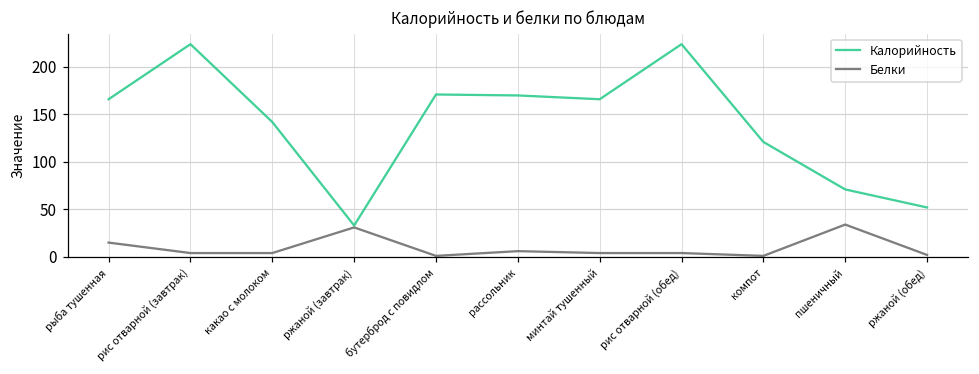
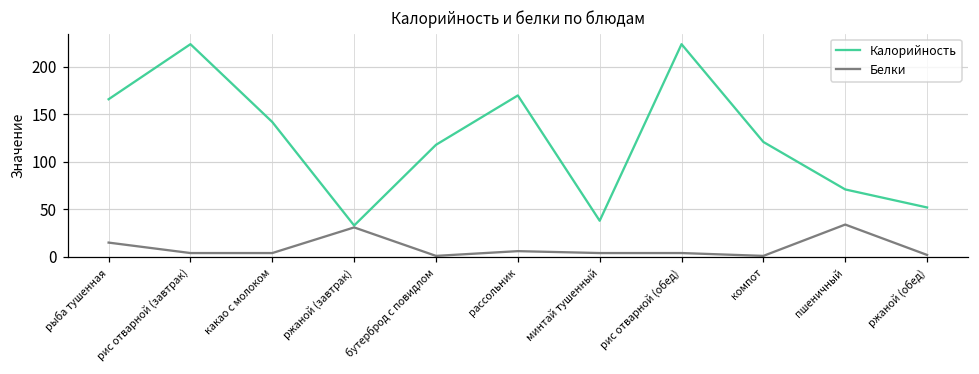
Калорийность, бутерброд с повидлом: 170 -> 120
Калорийность, минтай тушенный: 170 -> 40
